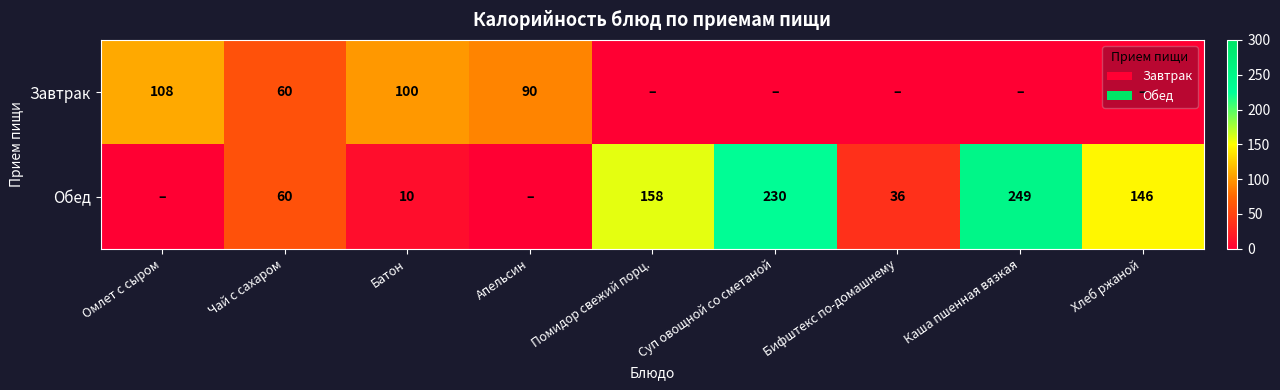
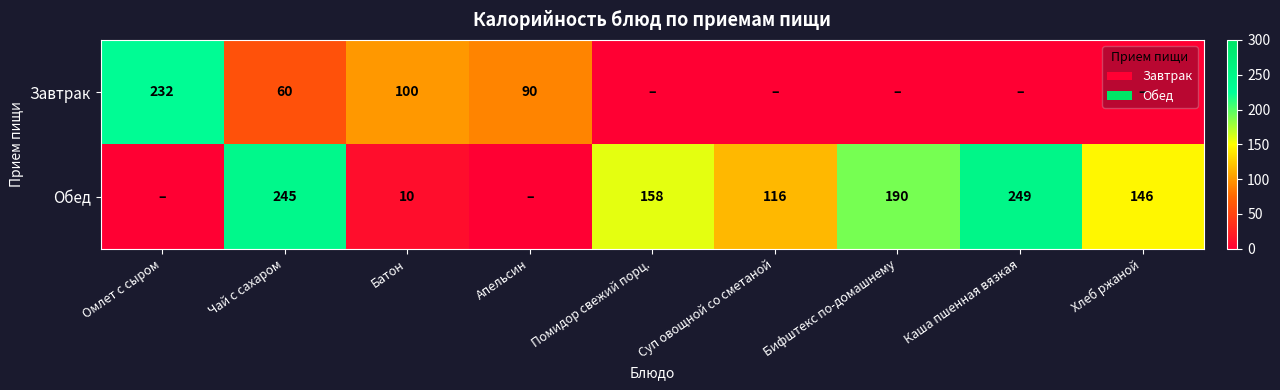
Завтрак, Омлет с сыром: 108 -> 232
Обед, Чай с сахаром: 60 -> 245
Обед, Суп овощной со сметаной: 230 -> 116
Обед, Бифштекс по-домашнему: 36 -> 190
